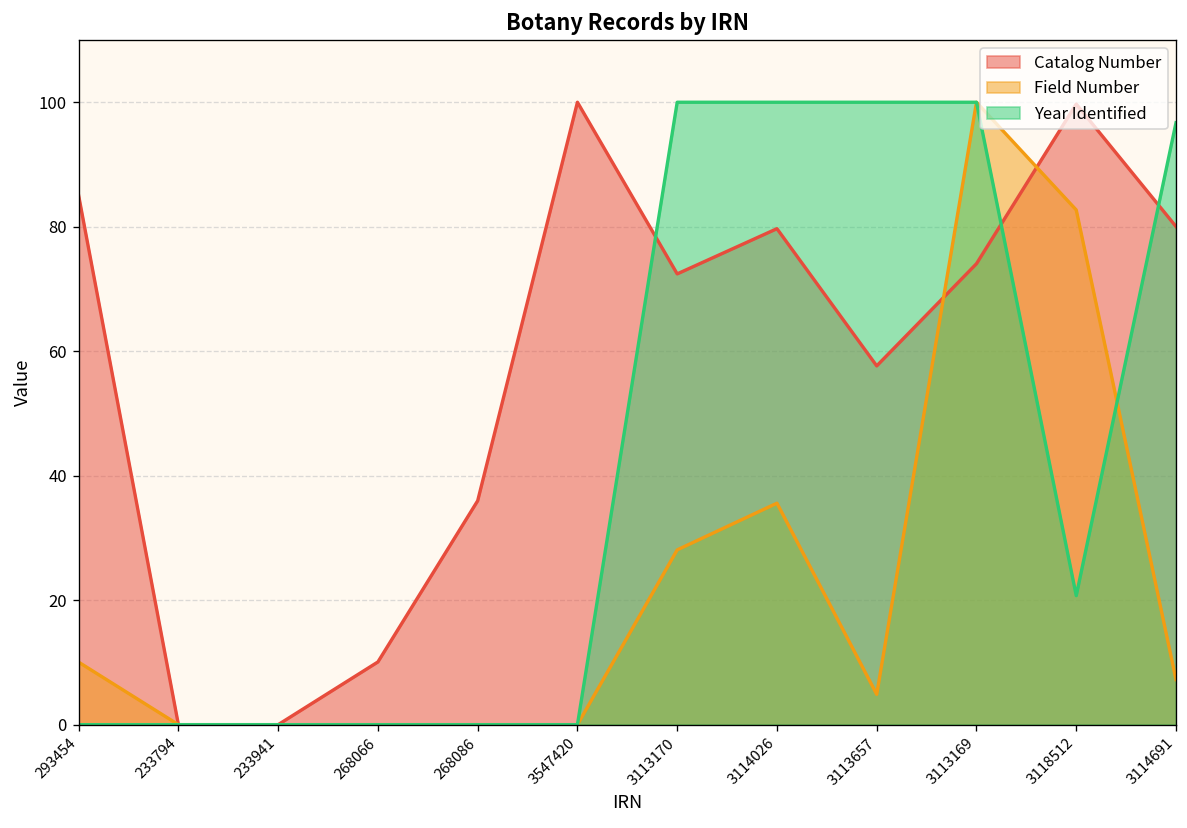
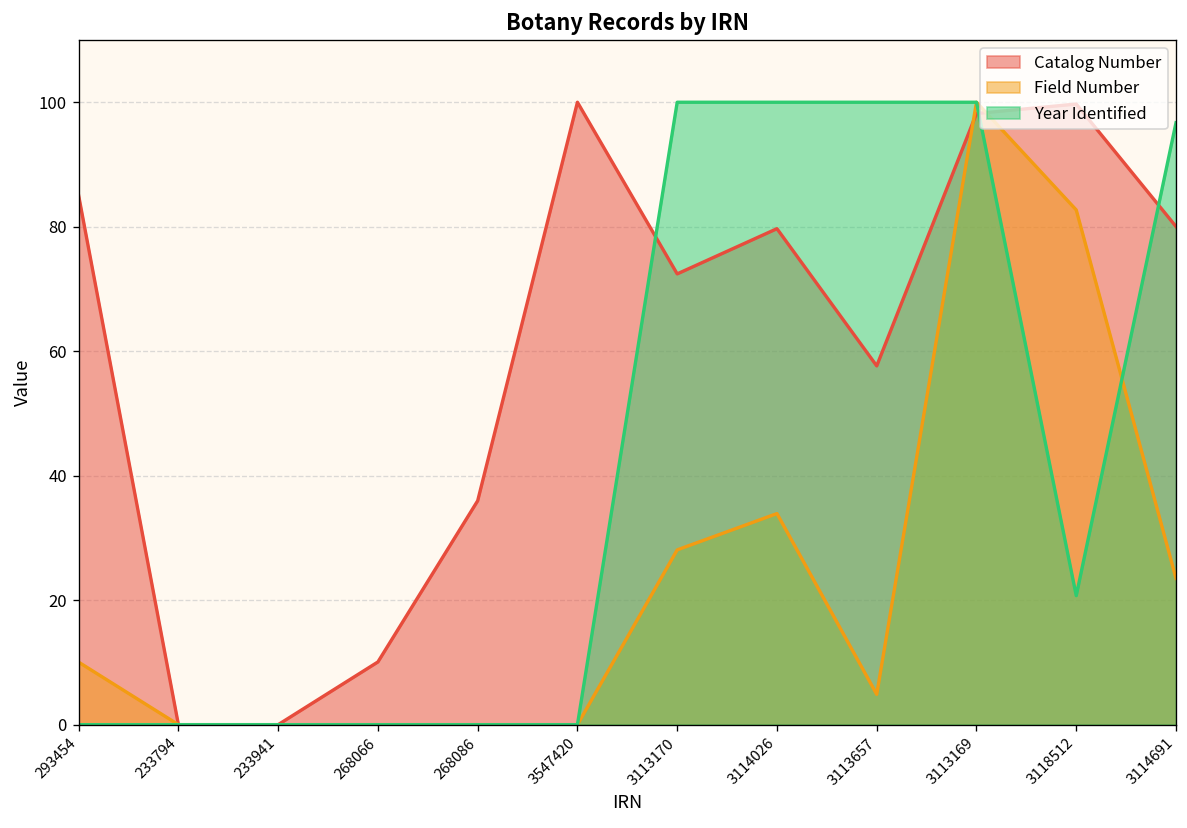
Field Number, 3114026: 36 -> 34
Catalog Number, 3113169: 74 -> 98
Field Number, 3114691: 7 -> 23
